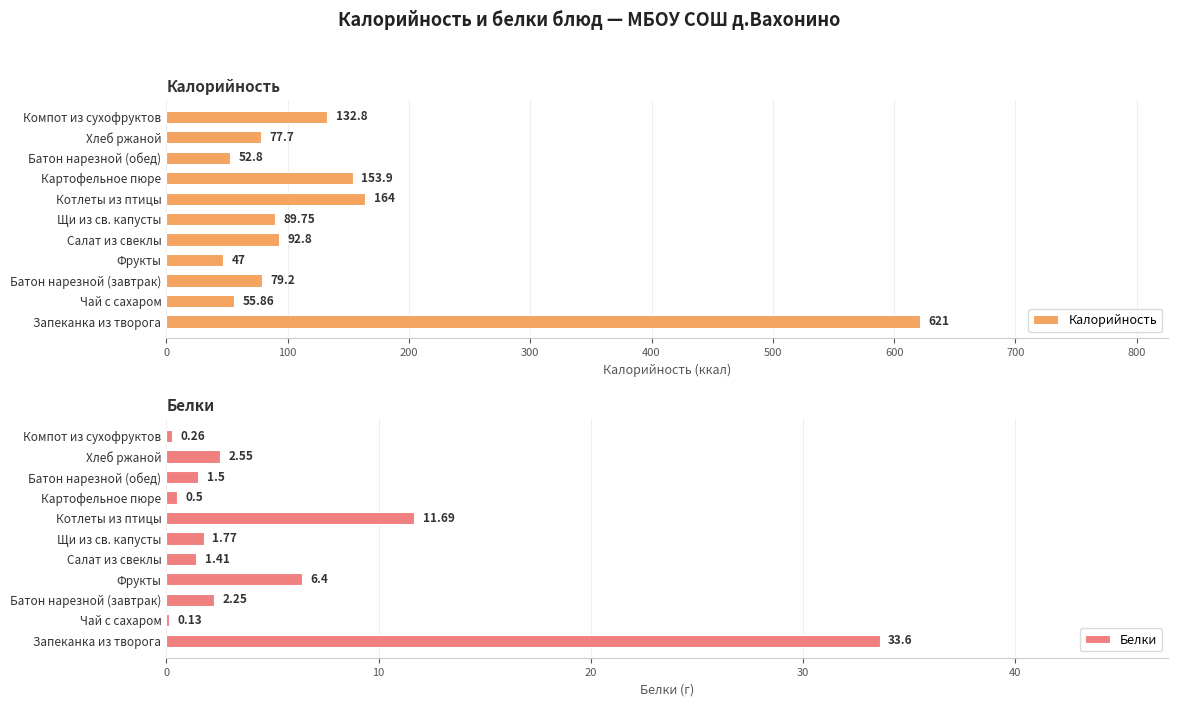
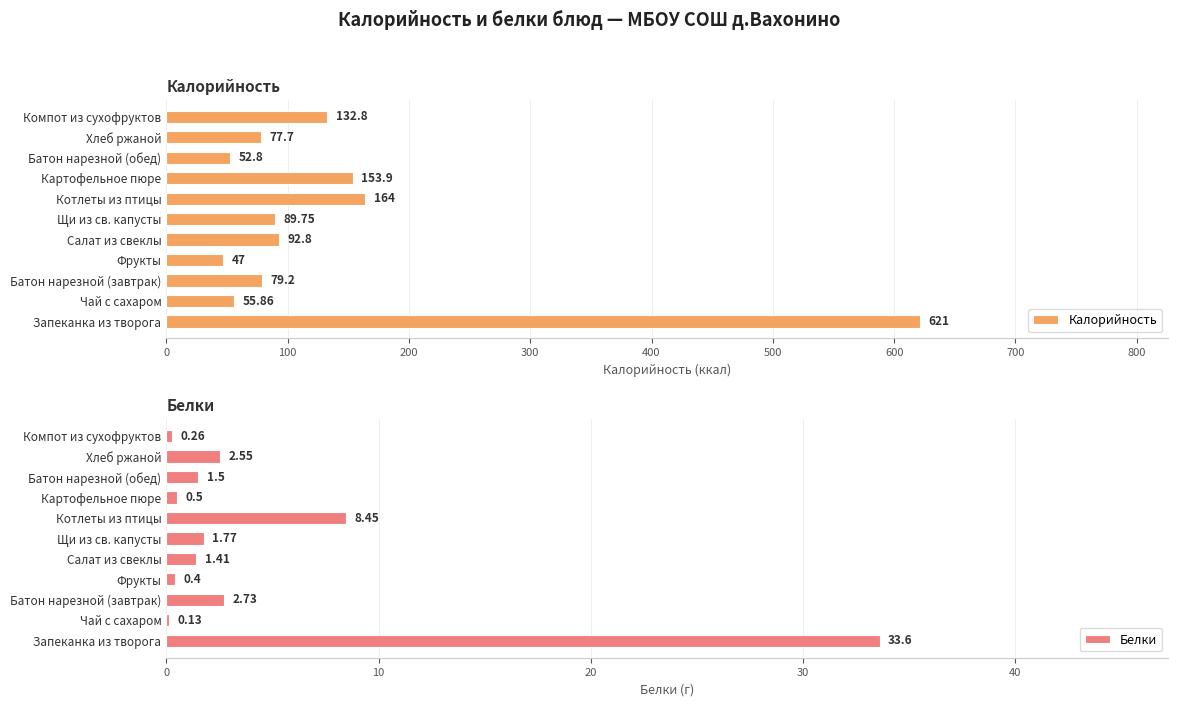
Белки, Котлеты из птицы: 11.69 -> 8.45
Белки, Фрукты: 6.4 -> 0.4
Белки, Батон нарезной (завтрак): 2.25 -> 2.73
